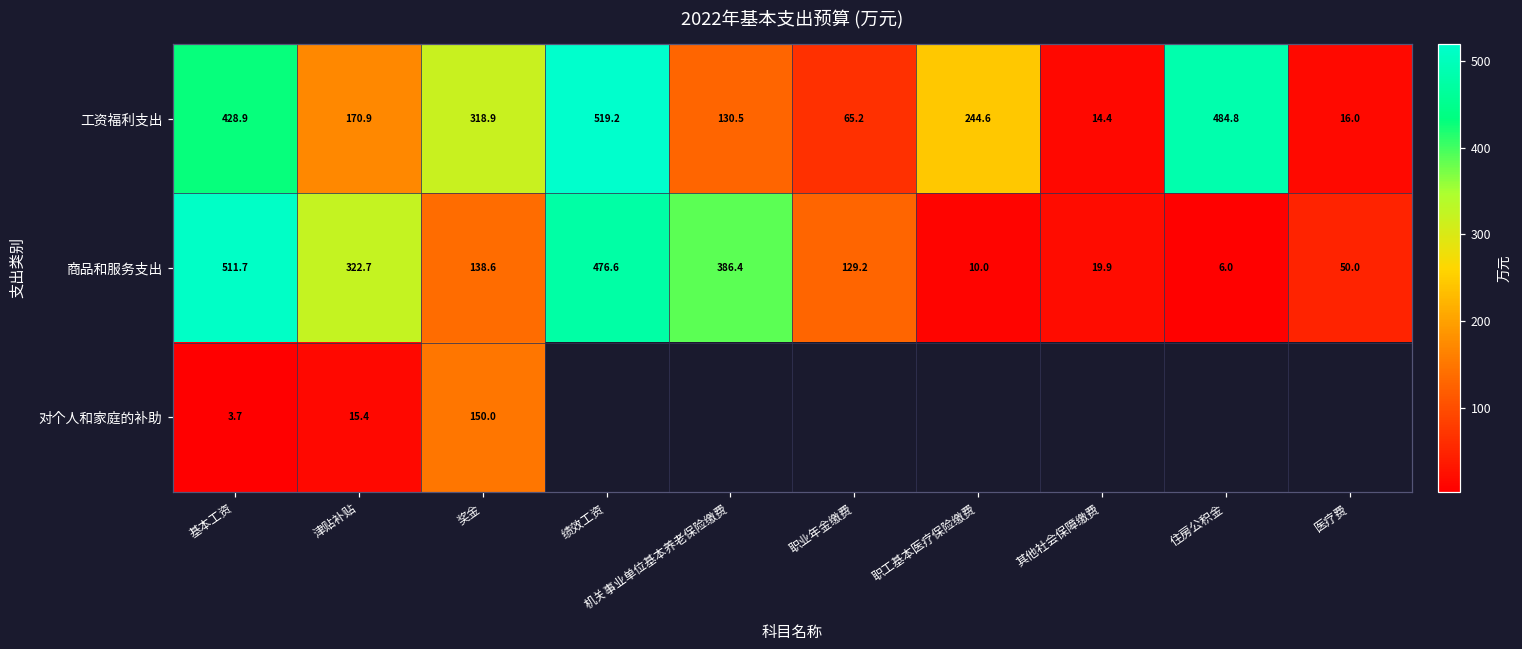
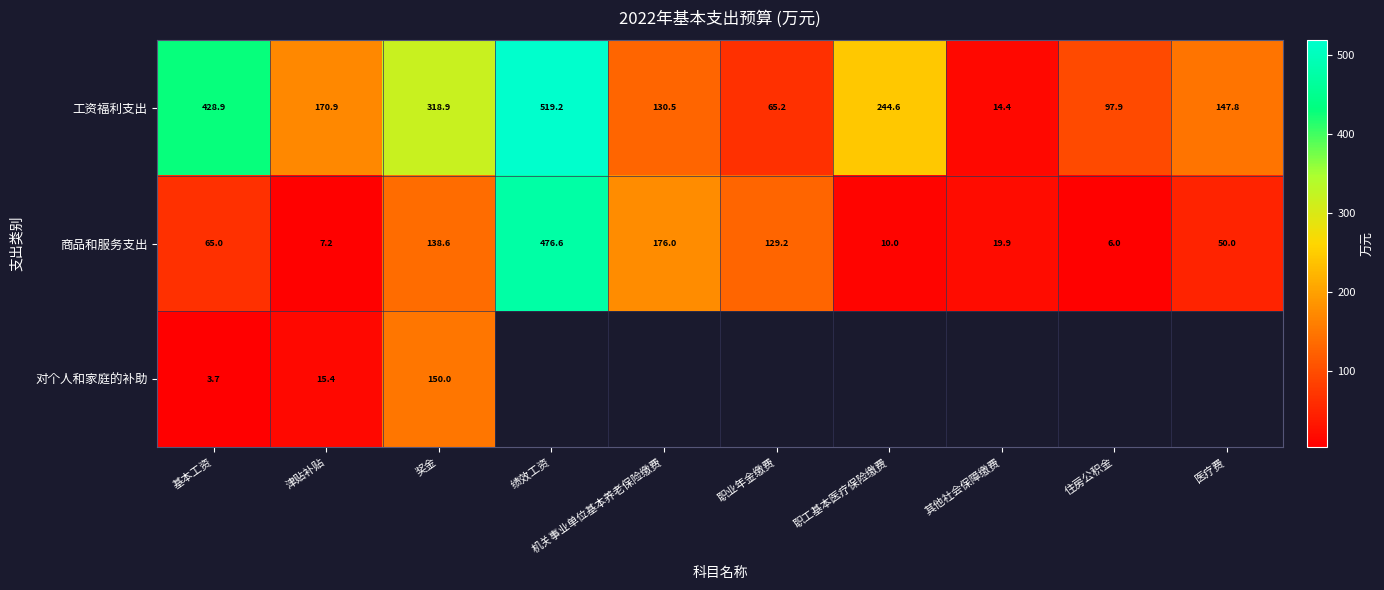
工资福利支出, 住房公积金: 484.8 -> 97.9
工资福利支出, 医疗费: 16.0 -> 147.8
商品和服务支出, 基本工资: 511.7 -> 65.0
商品和服务支出, 津贴补贴: 322.7 -> 7.2
商品和服务支出, 机关事业单位基本养老保险缴费: 386.4 -> 176.0
